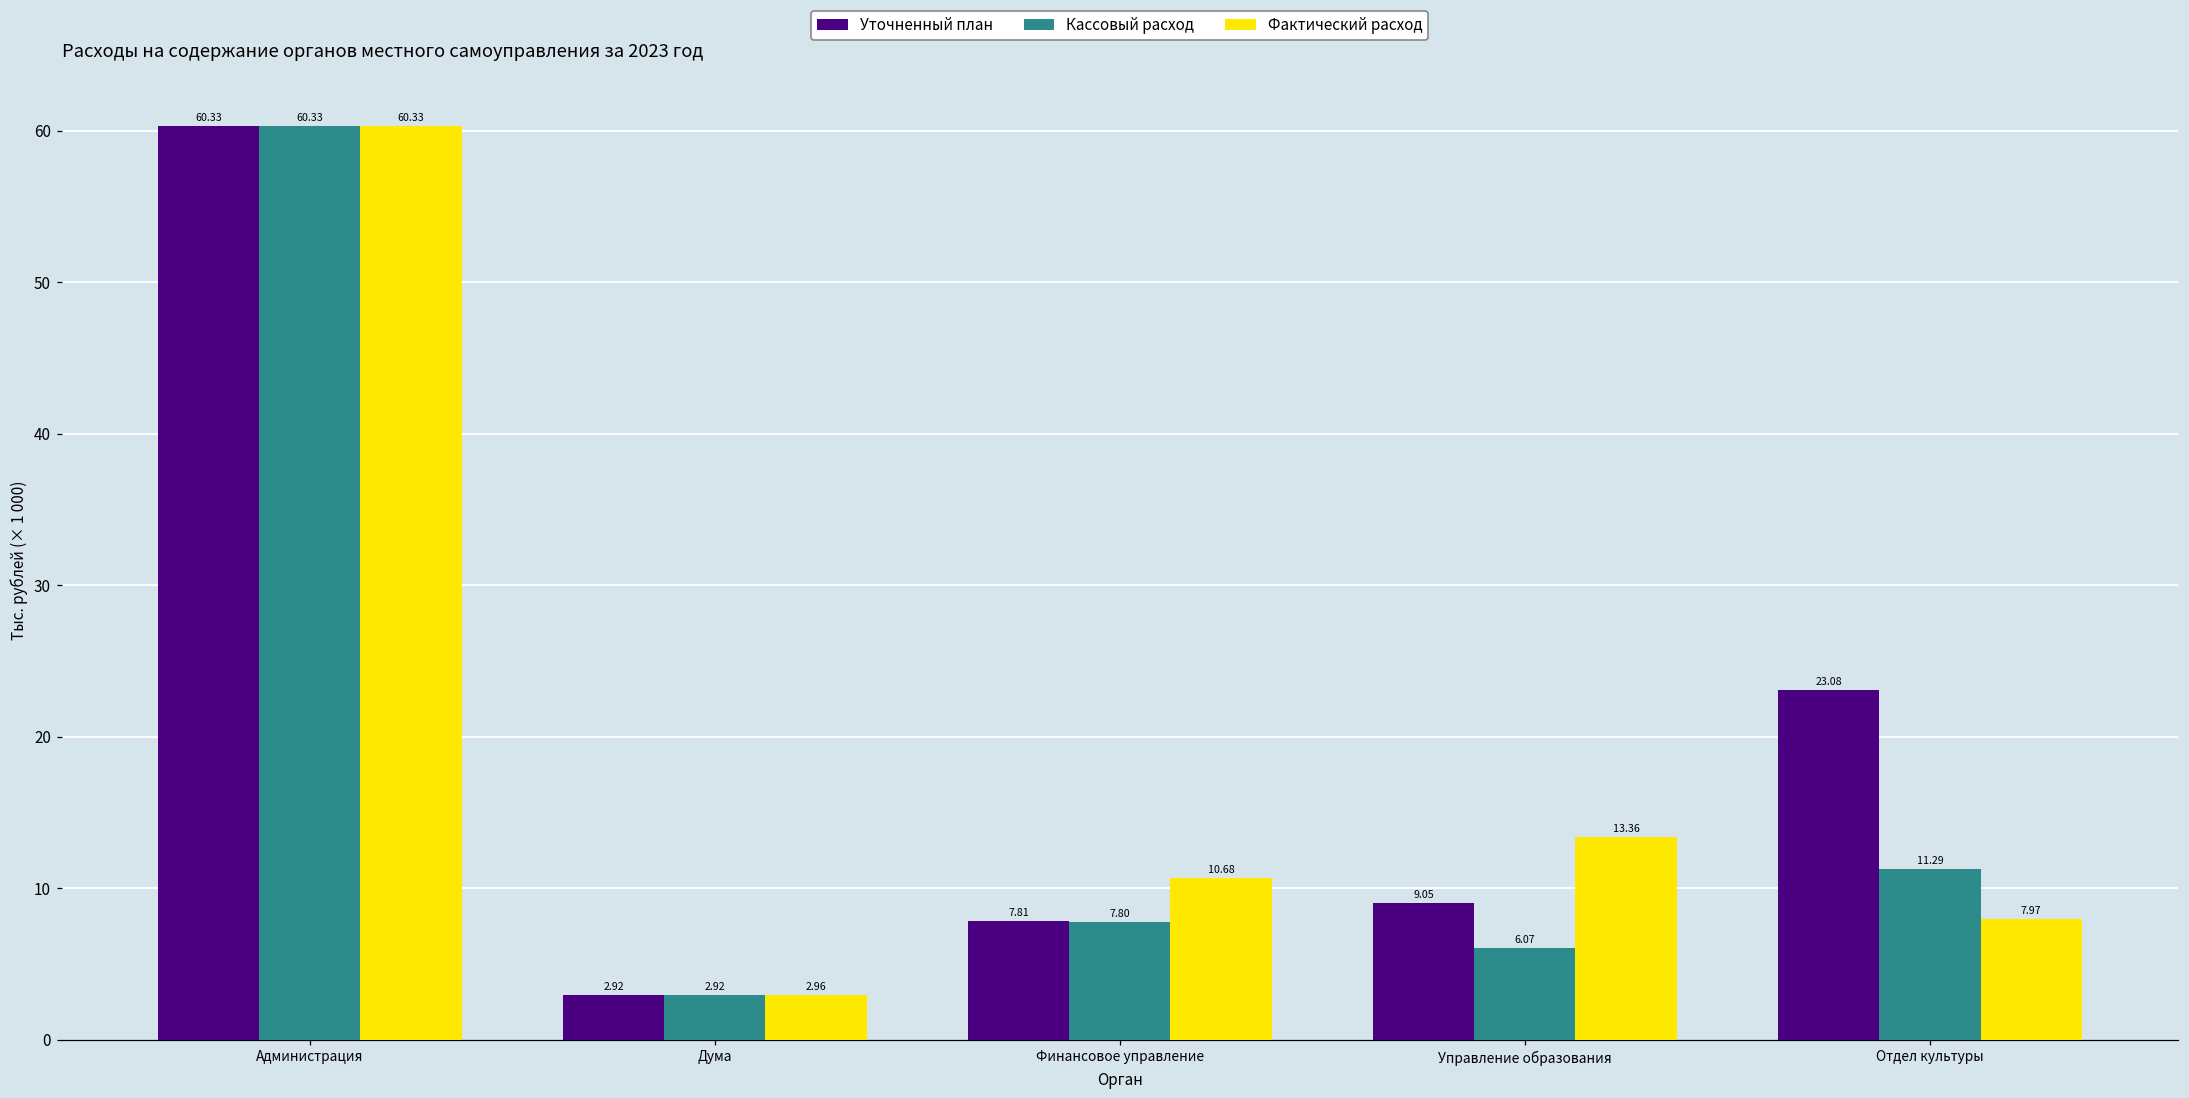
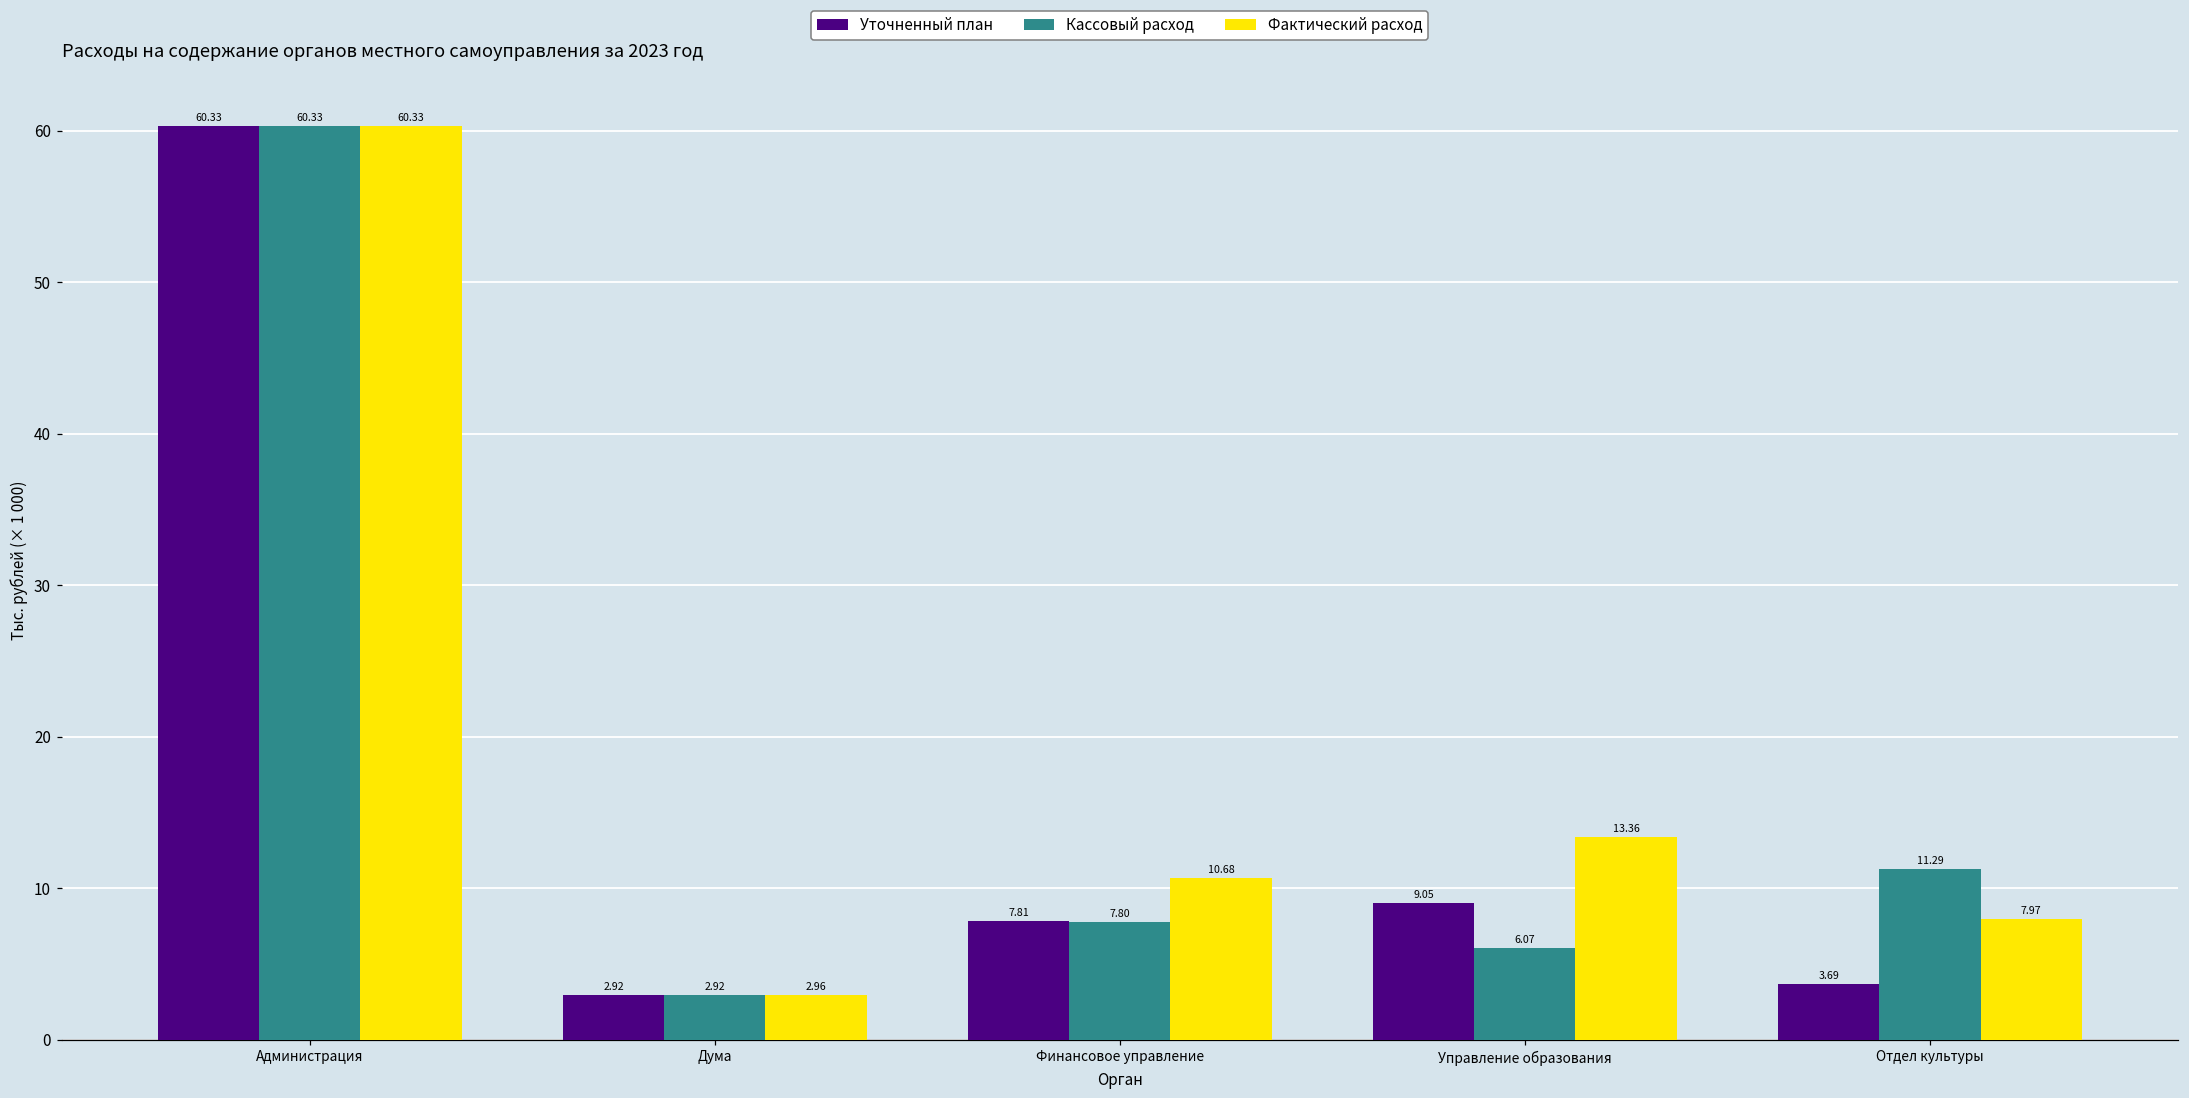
Уточненный план, Отдел культуры: 23.08 -> 3.69
